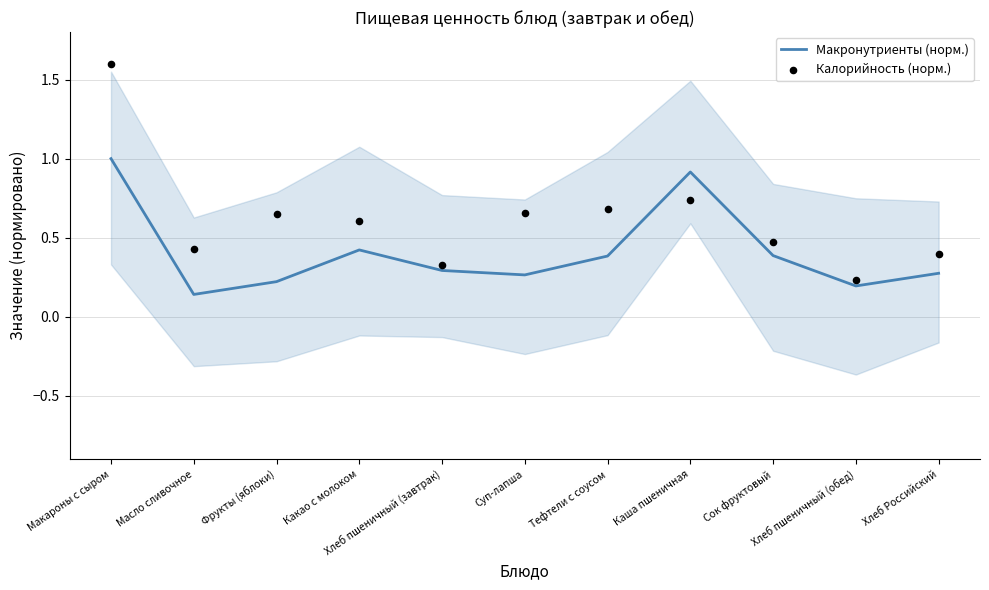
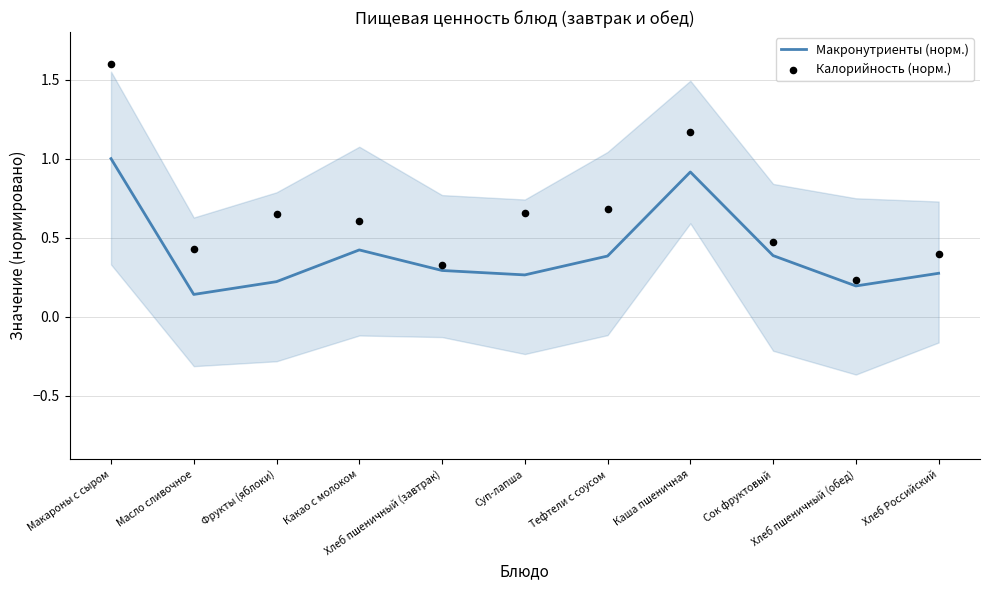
Калорийность (норм.), Каша пшеничная: 0.74 -> 1.17
